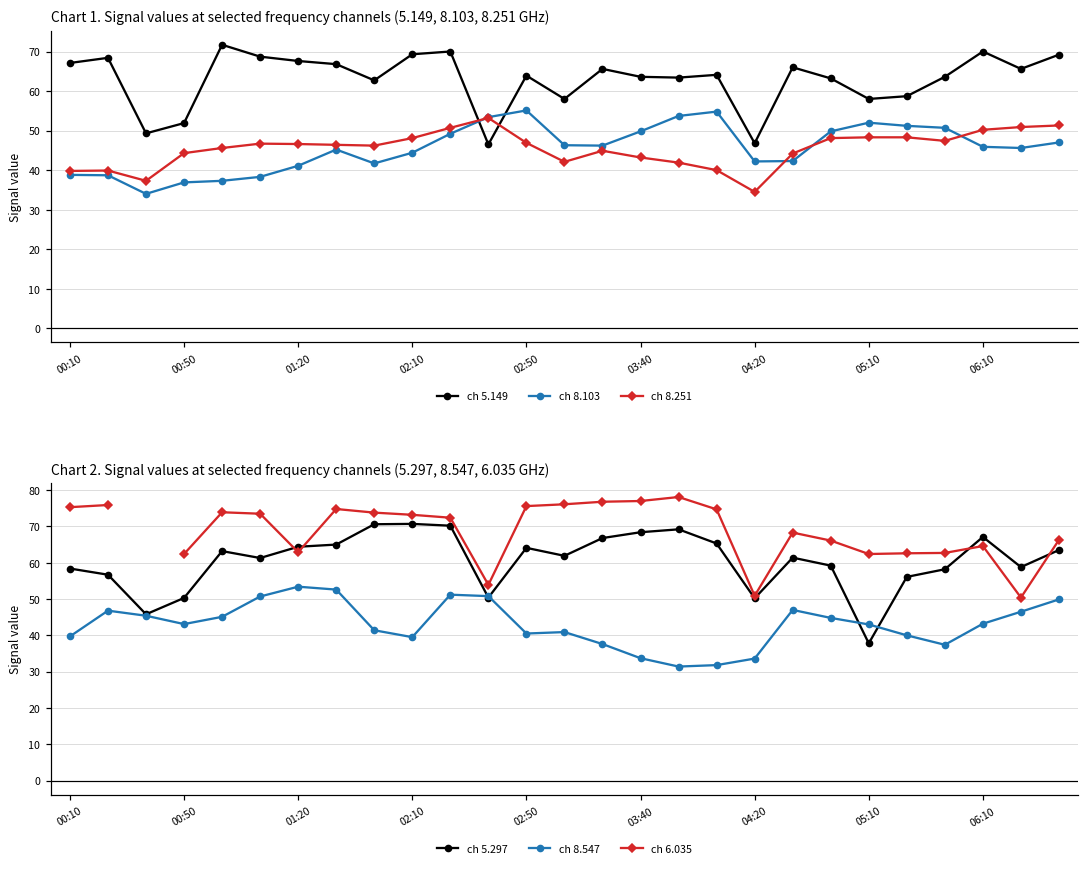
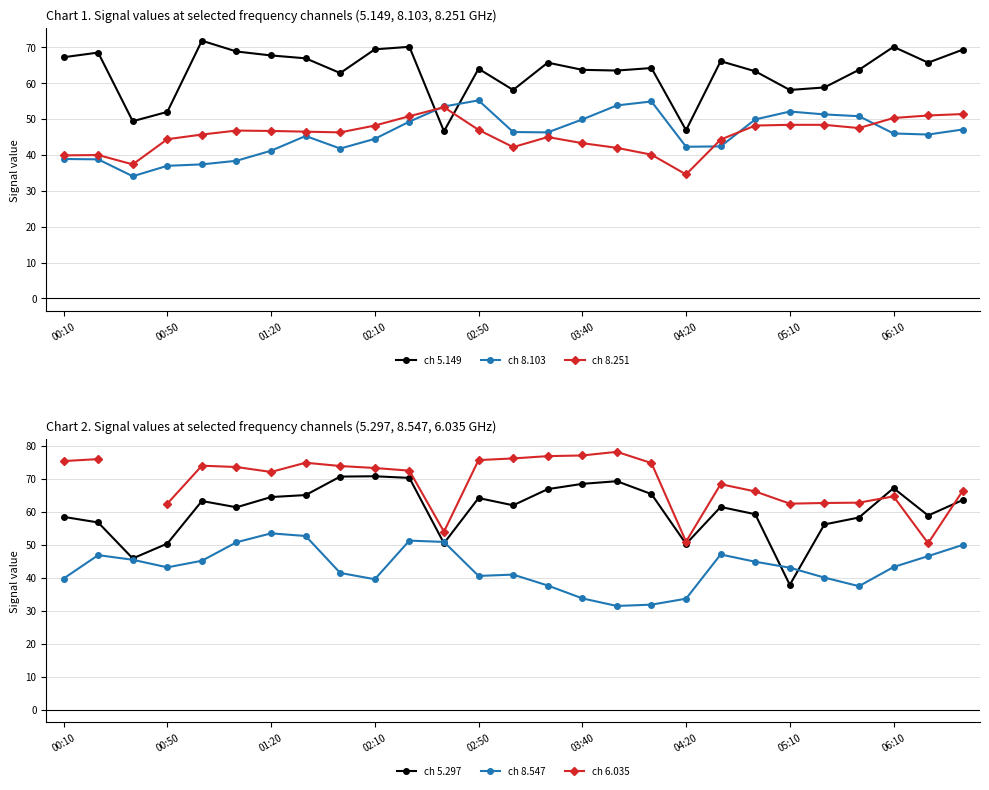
Chart 2. Signal values at selected frequency channels (5.297, 8.547, 6.035 GHz), ch 6.035, 01:20: 63 -> 72
